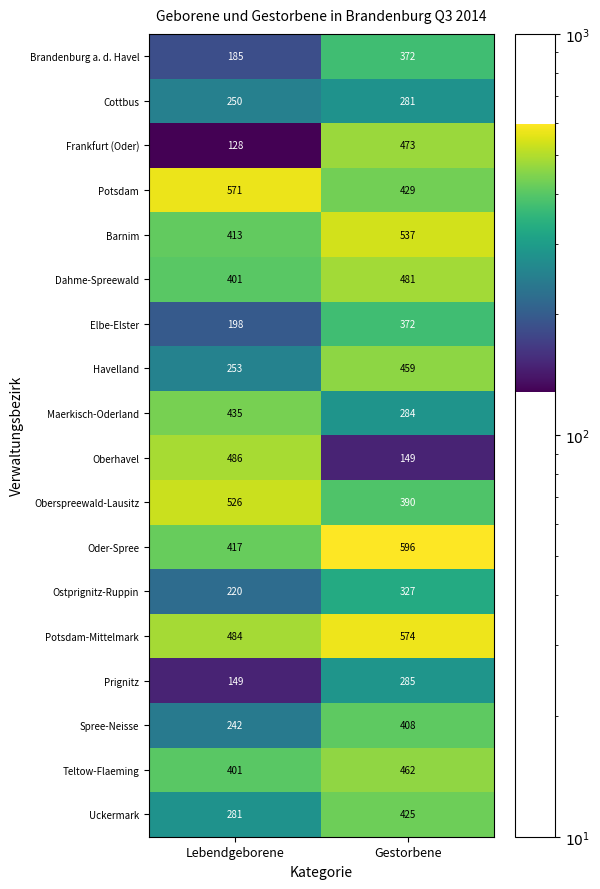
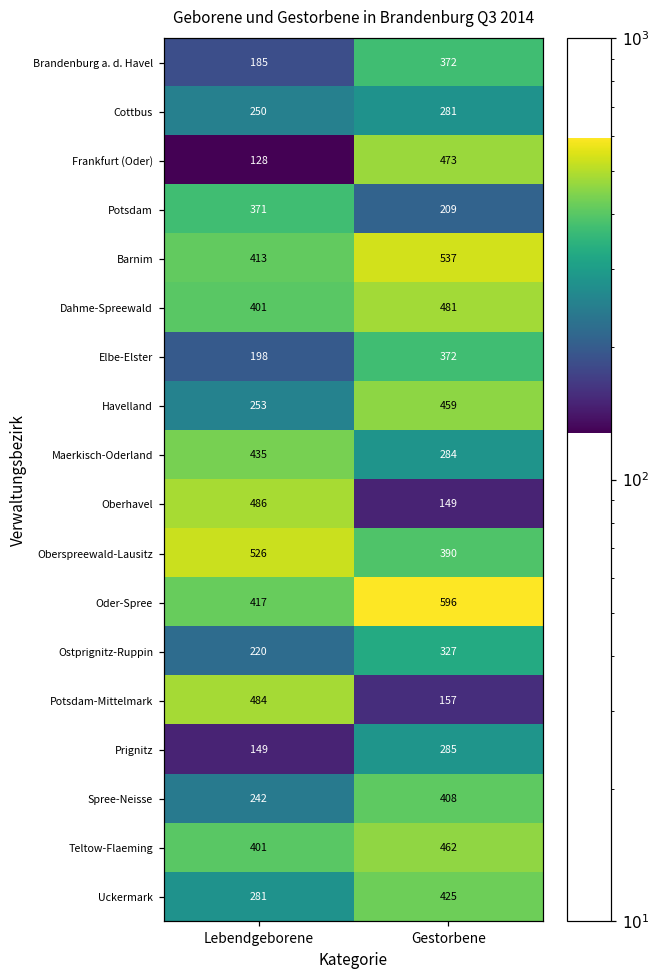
Potsdam, Lebendgeborene: 571 -> 371
Potsdam, Gestorbene: 429 -> 209
Potsdam-Mittelmark, Gestorbene: 574 -> 157
